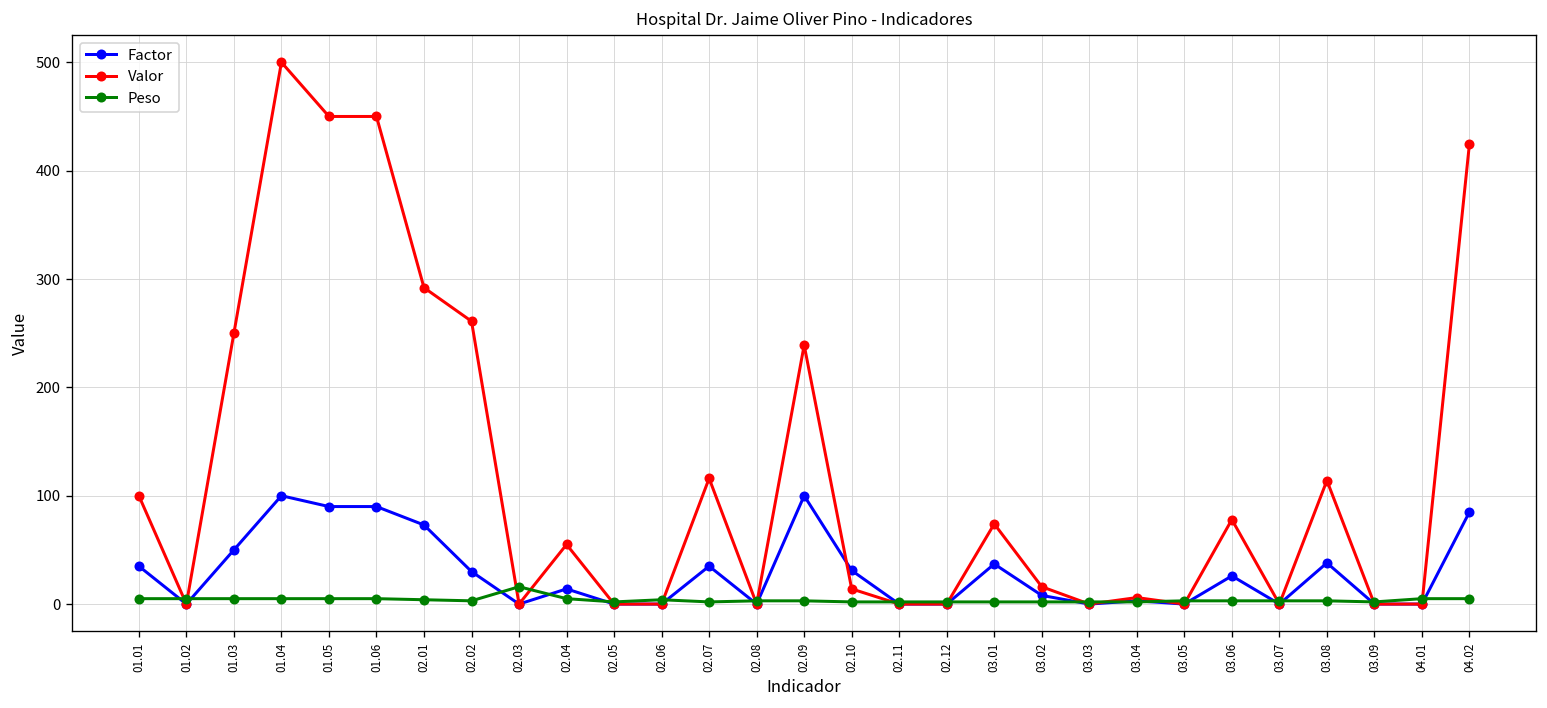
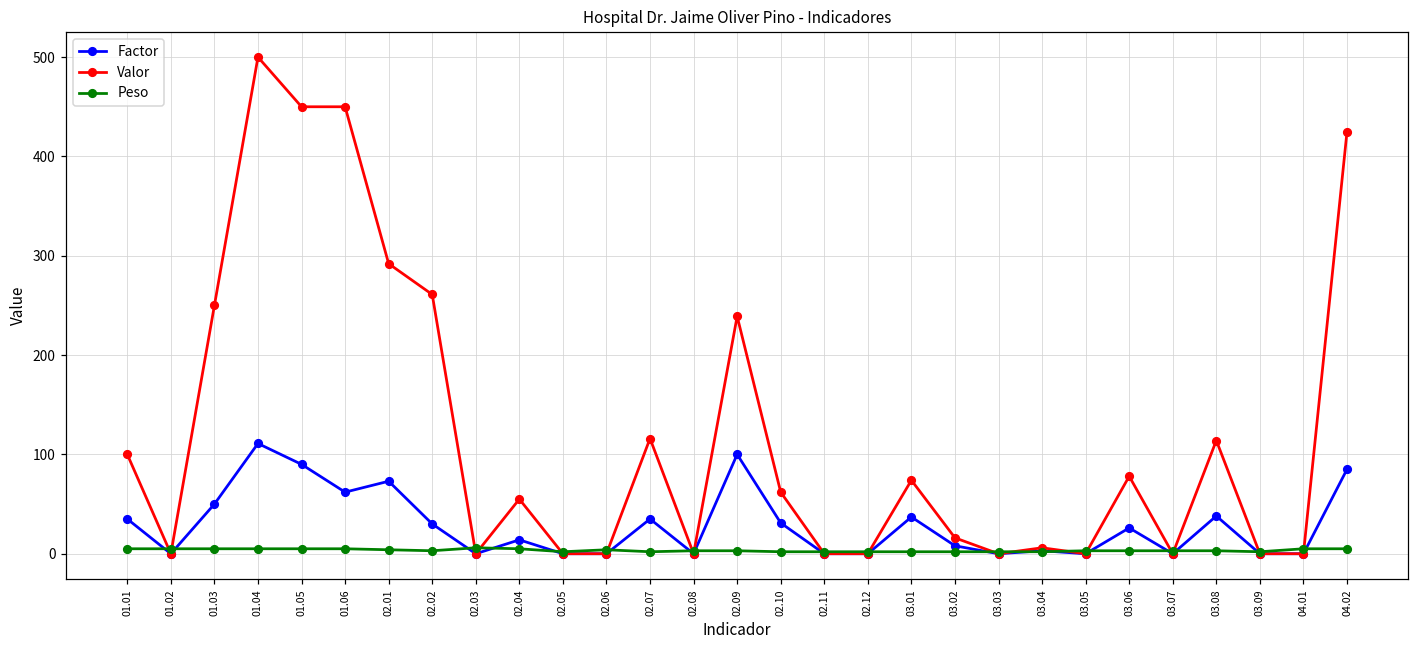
Factor, 01.04: 100 -> 110
Factor, 01.06: 90 -> 60
Peso, 02.03: 20 -> 10
Valor, 02.10: 10 -> 60
